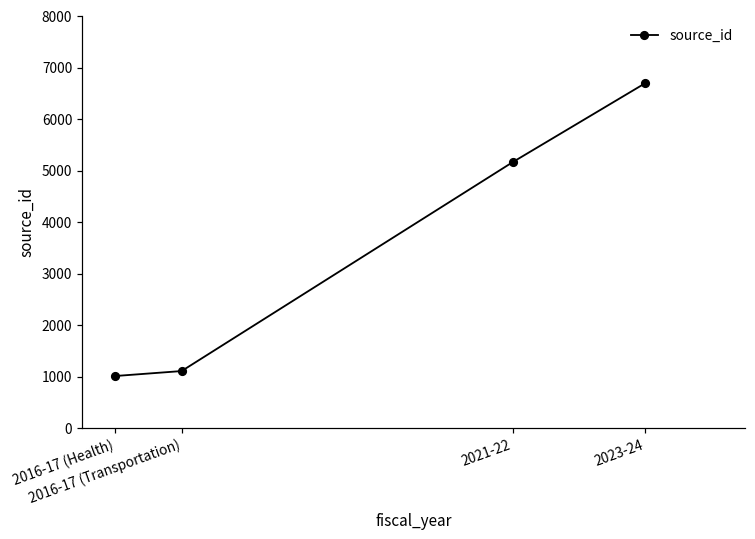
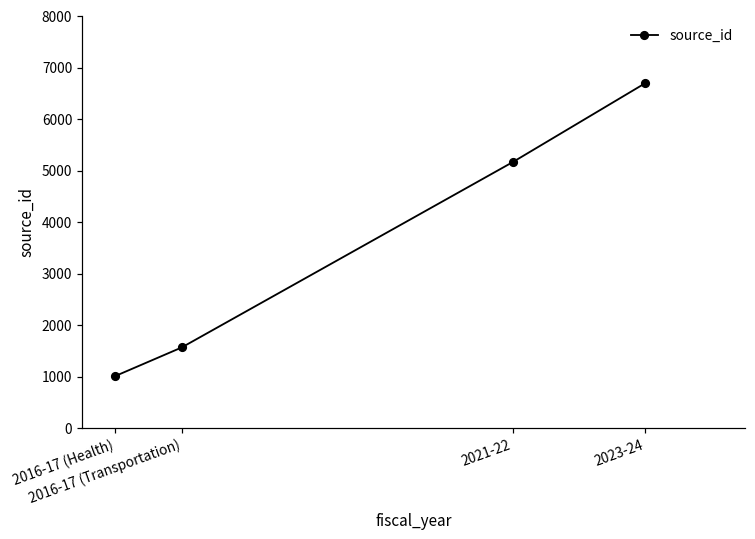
2016-17 (Transportation): 1100 -> 1600
